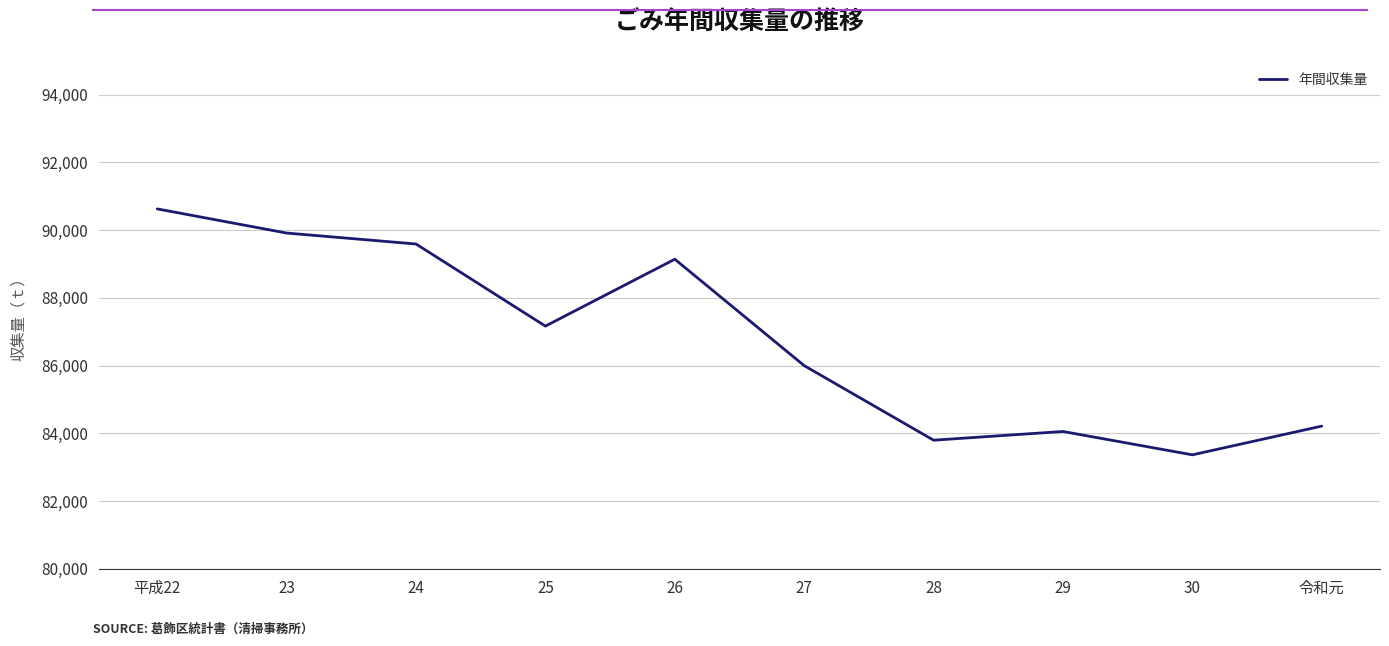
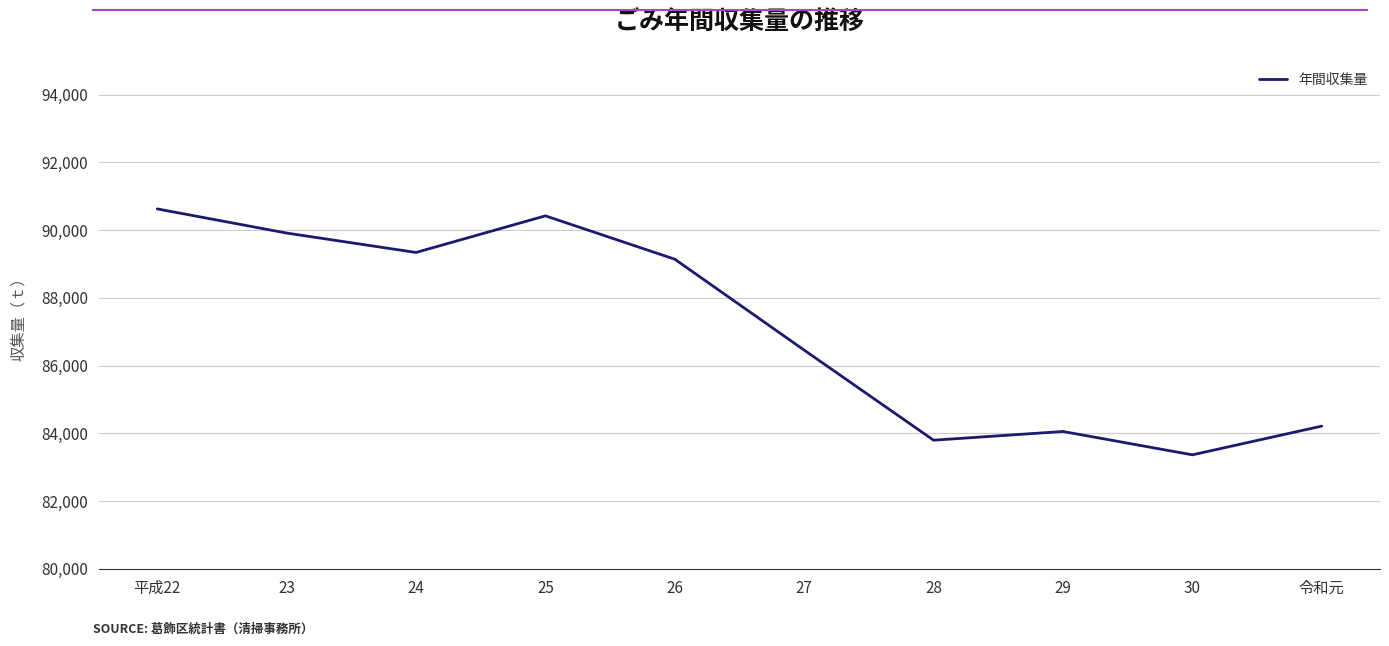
24: 89,600 -> 89,300
25: 87,200 -> 90,400
27: 86,000 -> 86,500
